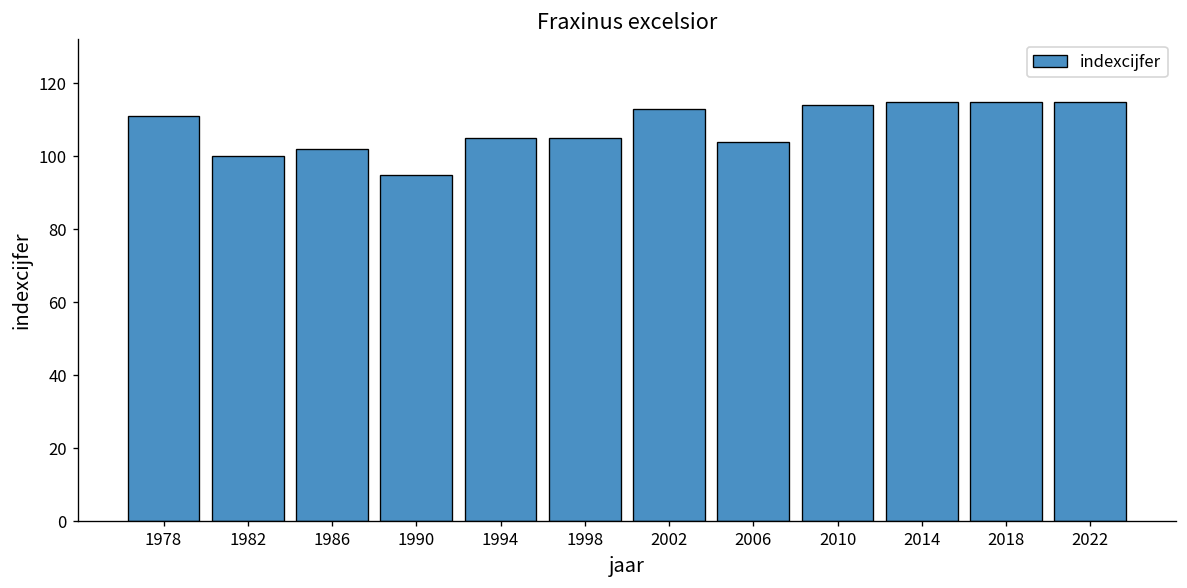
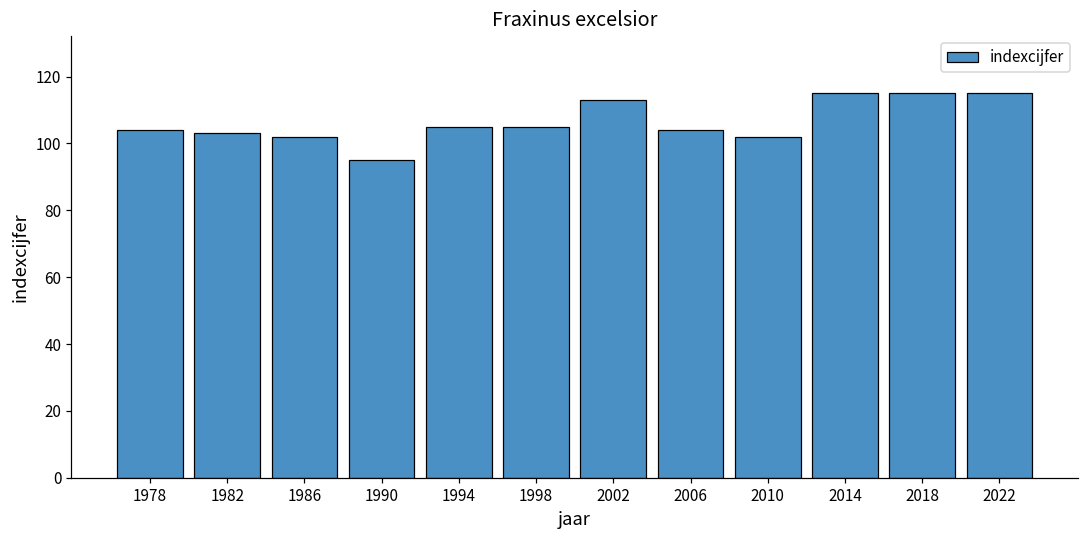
1978: 111 -> 104
1982: 100 -> 103
2010: 114 -> 102
